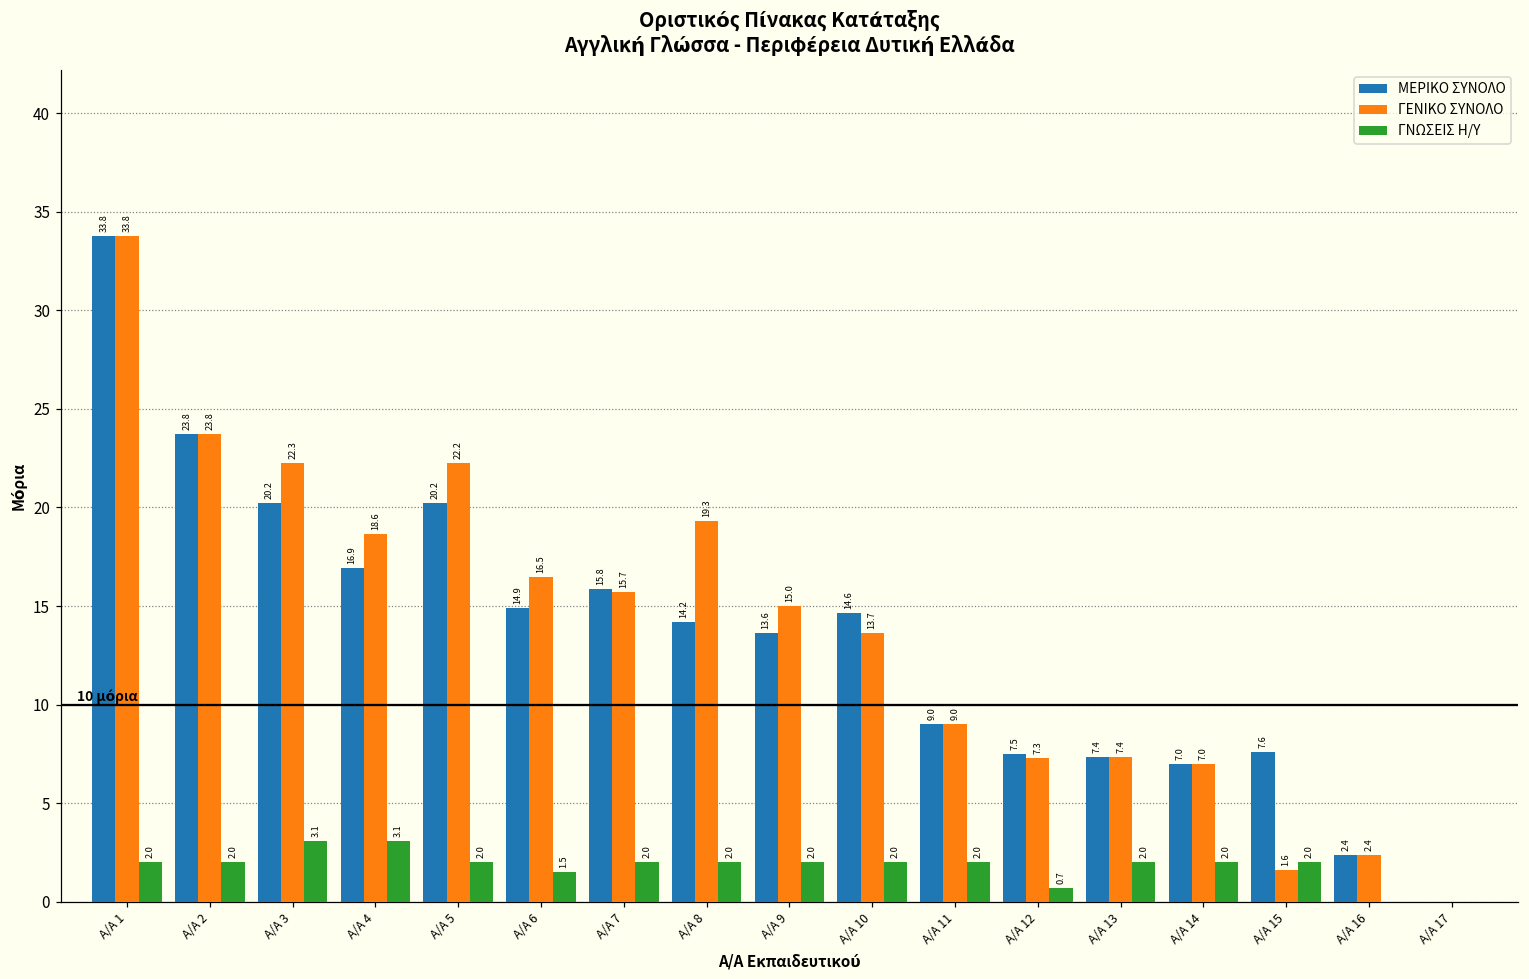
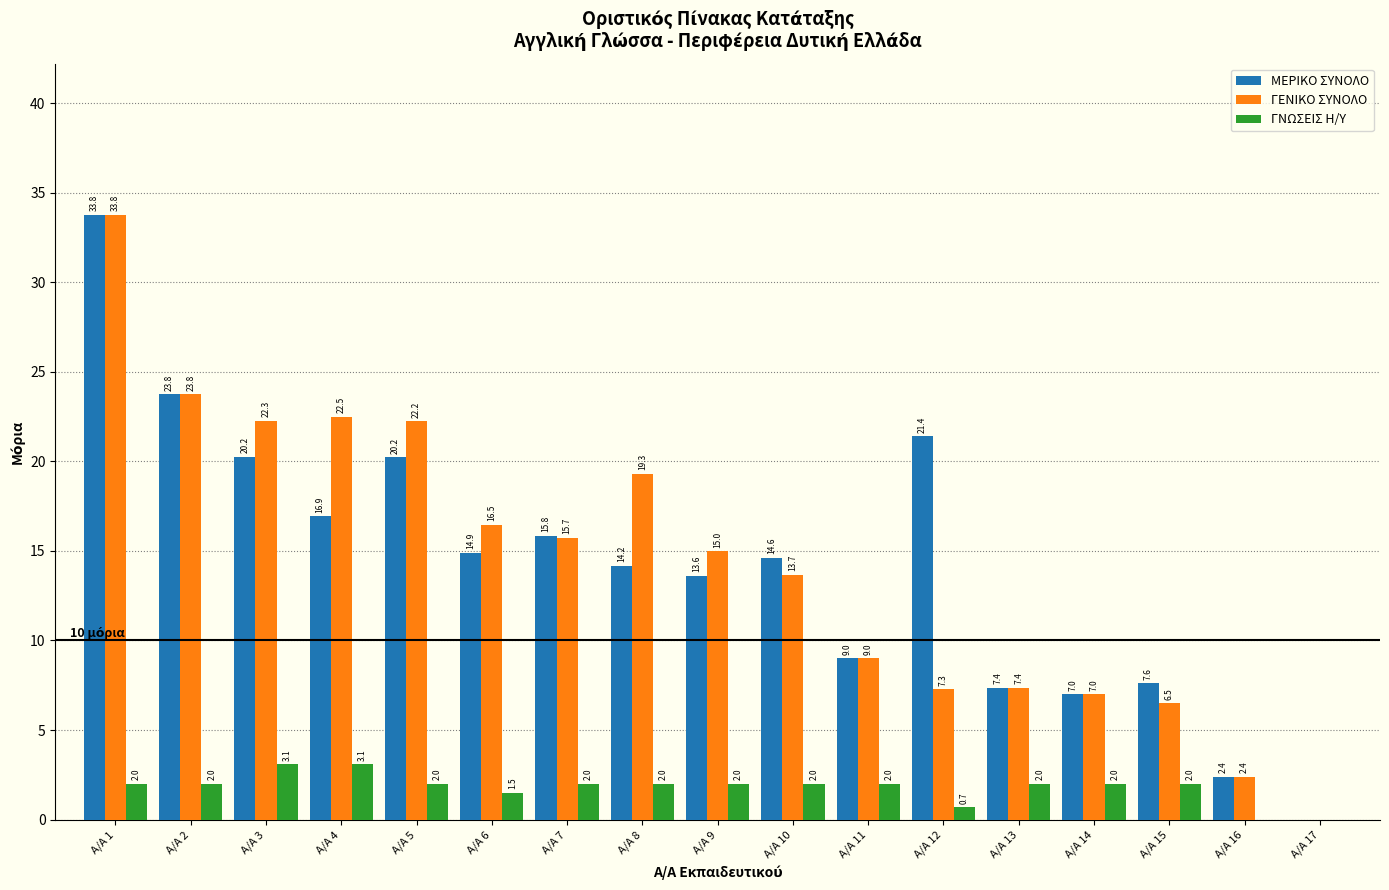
ΓΕΝΙΚΟ ΣΥΝΟΛΟ, A/A 4: 18.6 -> 22.5
ΜΕΡΙΚΟ ΣΥΝΟΛΟ, A/A 12: 7.5 -> 21.4
ΓΕΝΙΚΟ ΣΥΝΟΛΟ, A/A 15: 1.6 -> 6.5
